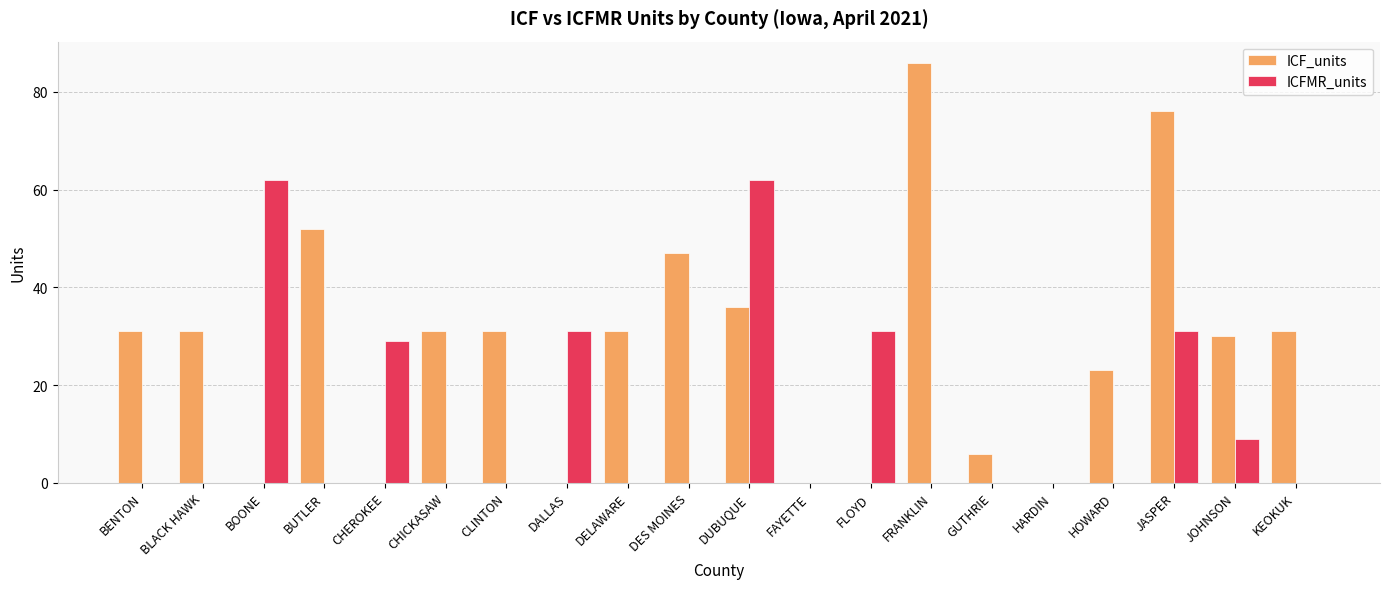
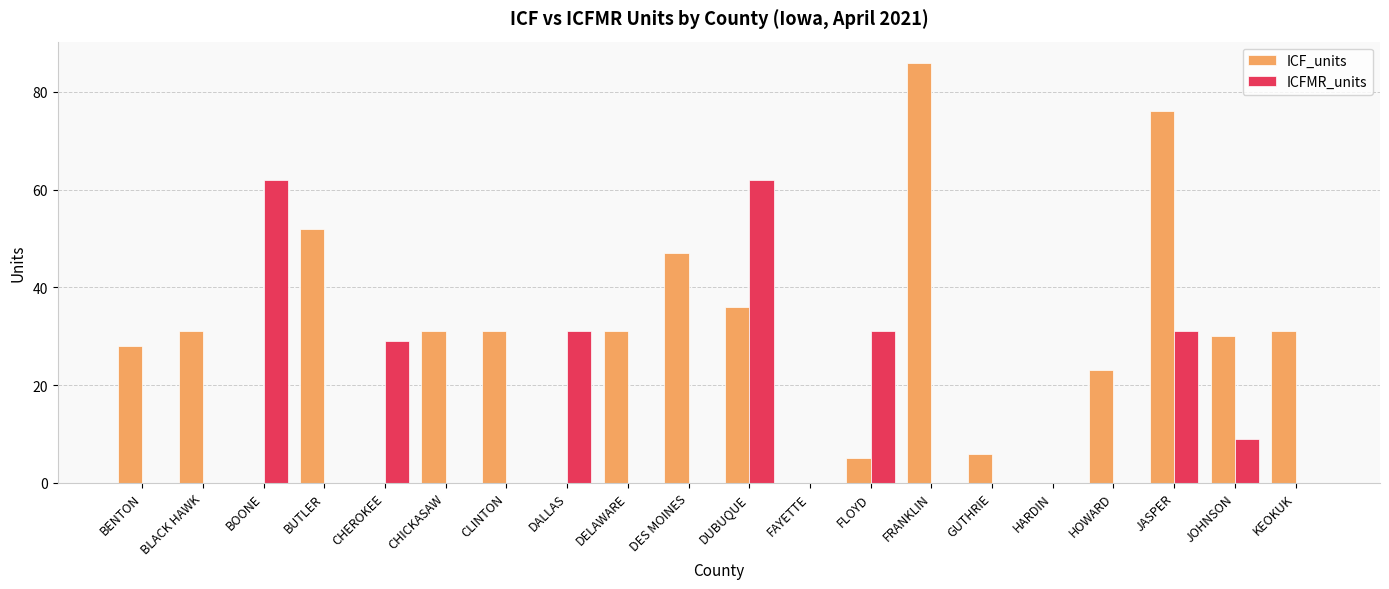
ICF_units, BENTON: 31 -> 28
ICF_units, FLOYD: 0 -> 5
